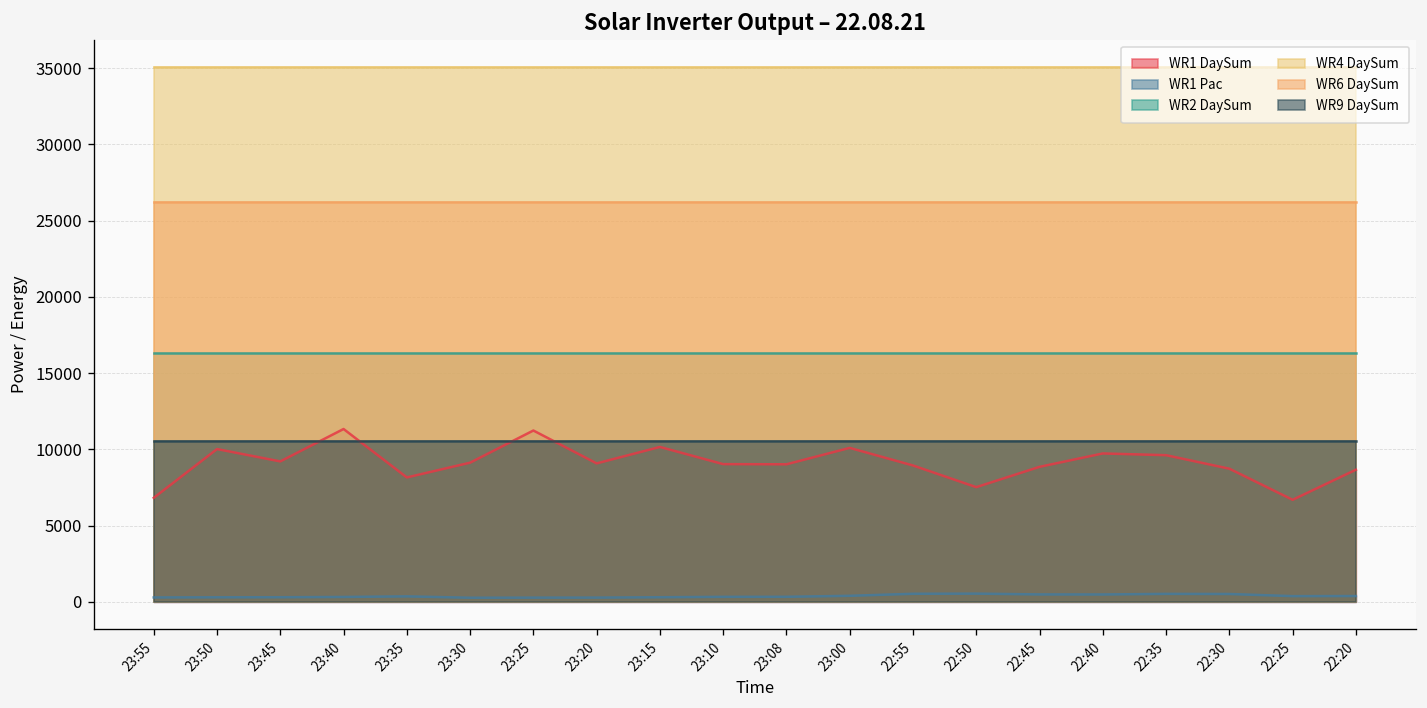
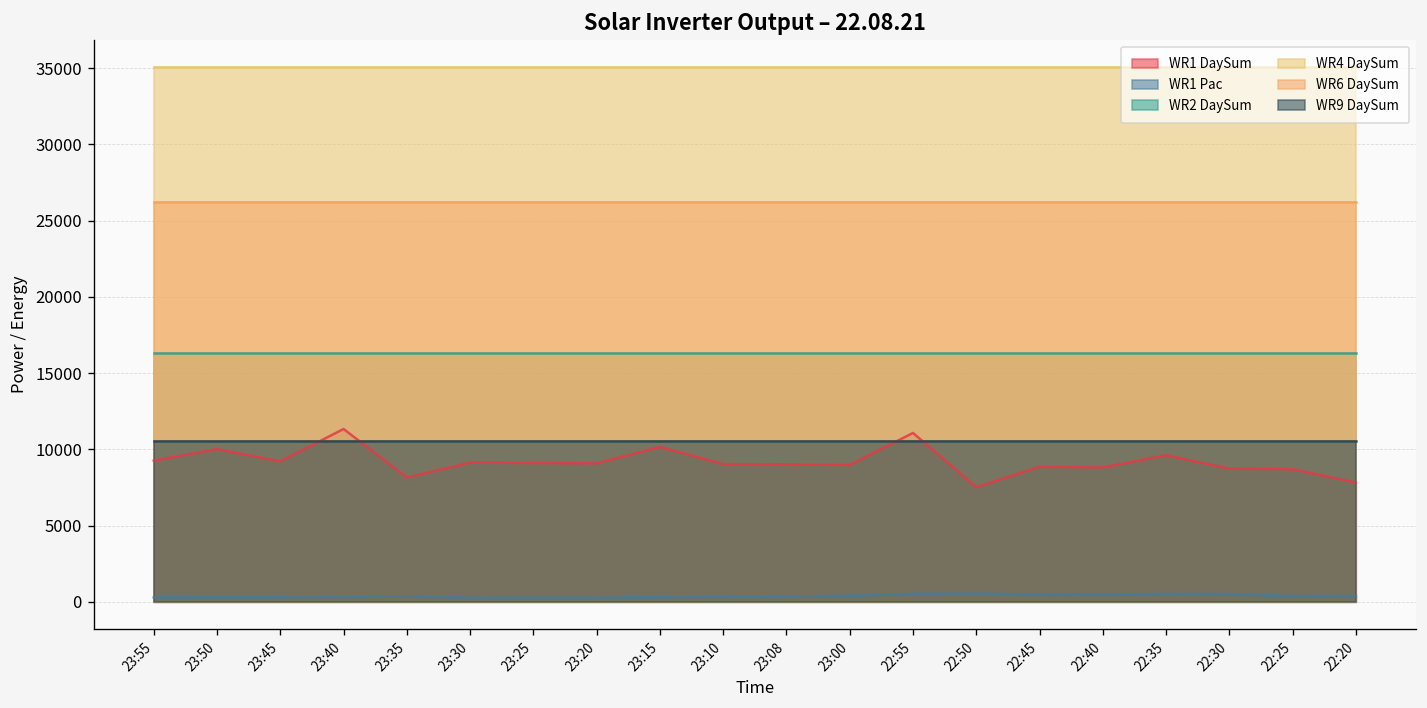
WR1 DaySum, 23:55: 6800 -> 9300
WR1 DaySum, 23:25: 11200 -> 9100
WR1 DaySum, 23:00: 10100 -> 9000
WR1 DaySum, 22:55: 8900 -> 11100
WR1 DaySum, 22:40: 9700 -> 8800
WR1 DaySum, 22:25: 6700 -> 8700
WR1 DaySum, 22:20: 8700 -> 7800
